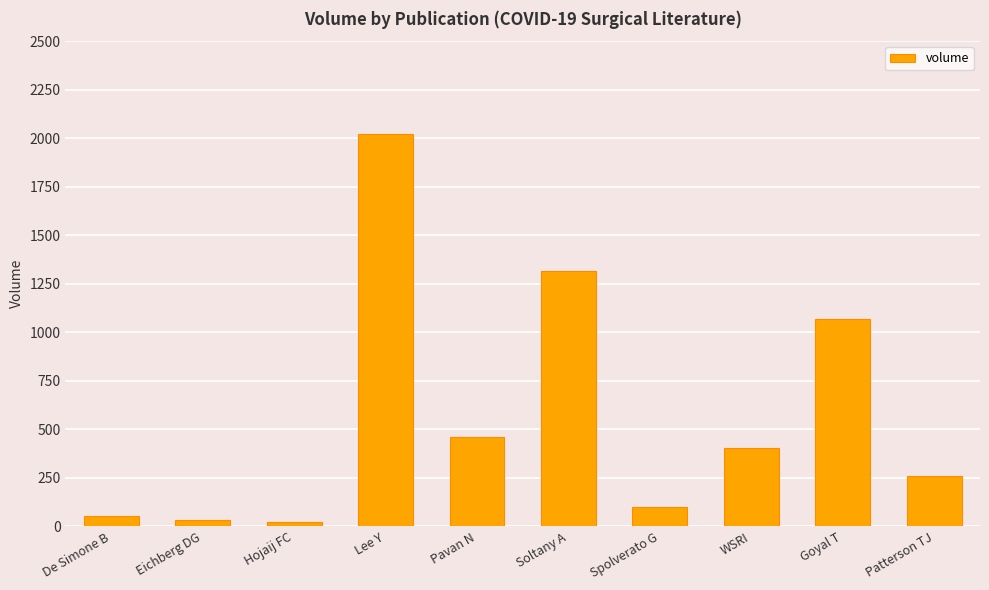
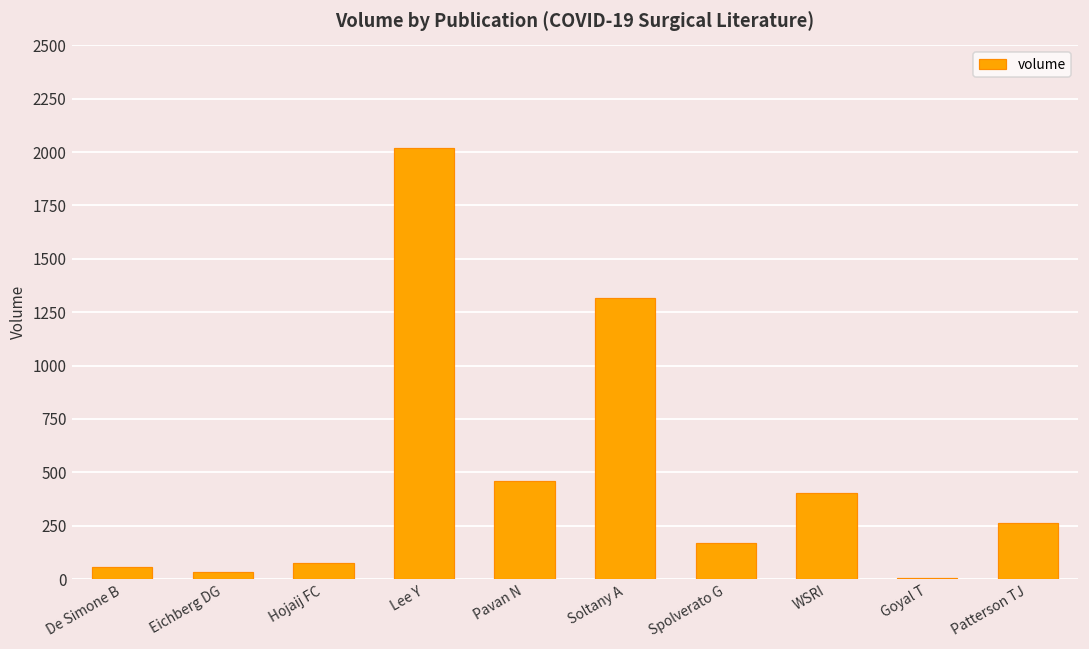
Hojaij FC: 20 -> 80
Spolverato G: 100 -> 170
Goyal T: 1070 -> 10
